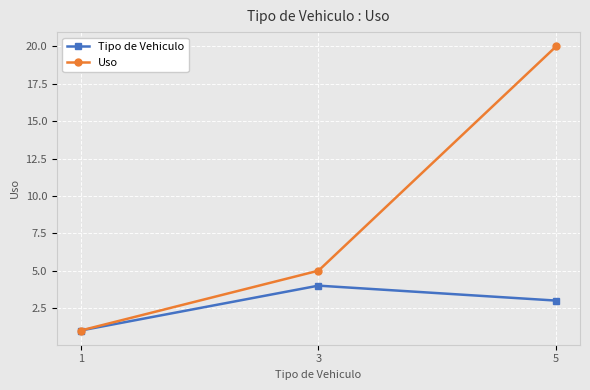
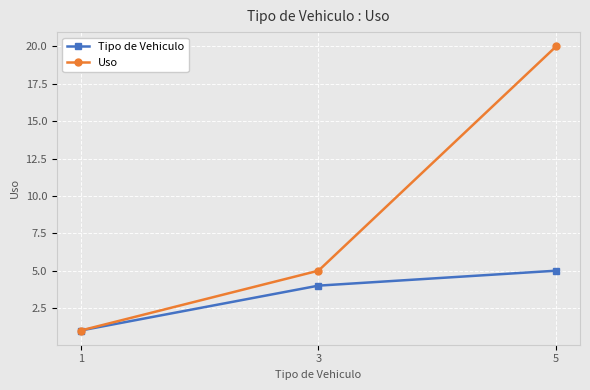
Tipo de Vehiculo, 5: 3 -> 5
